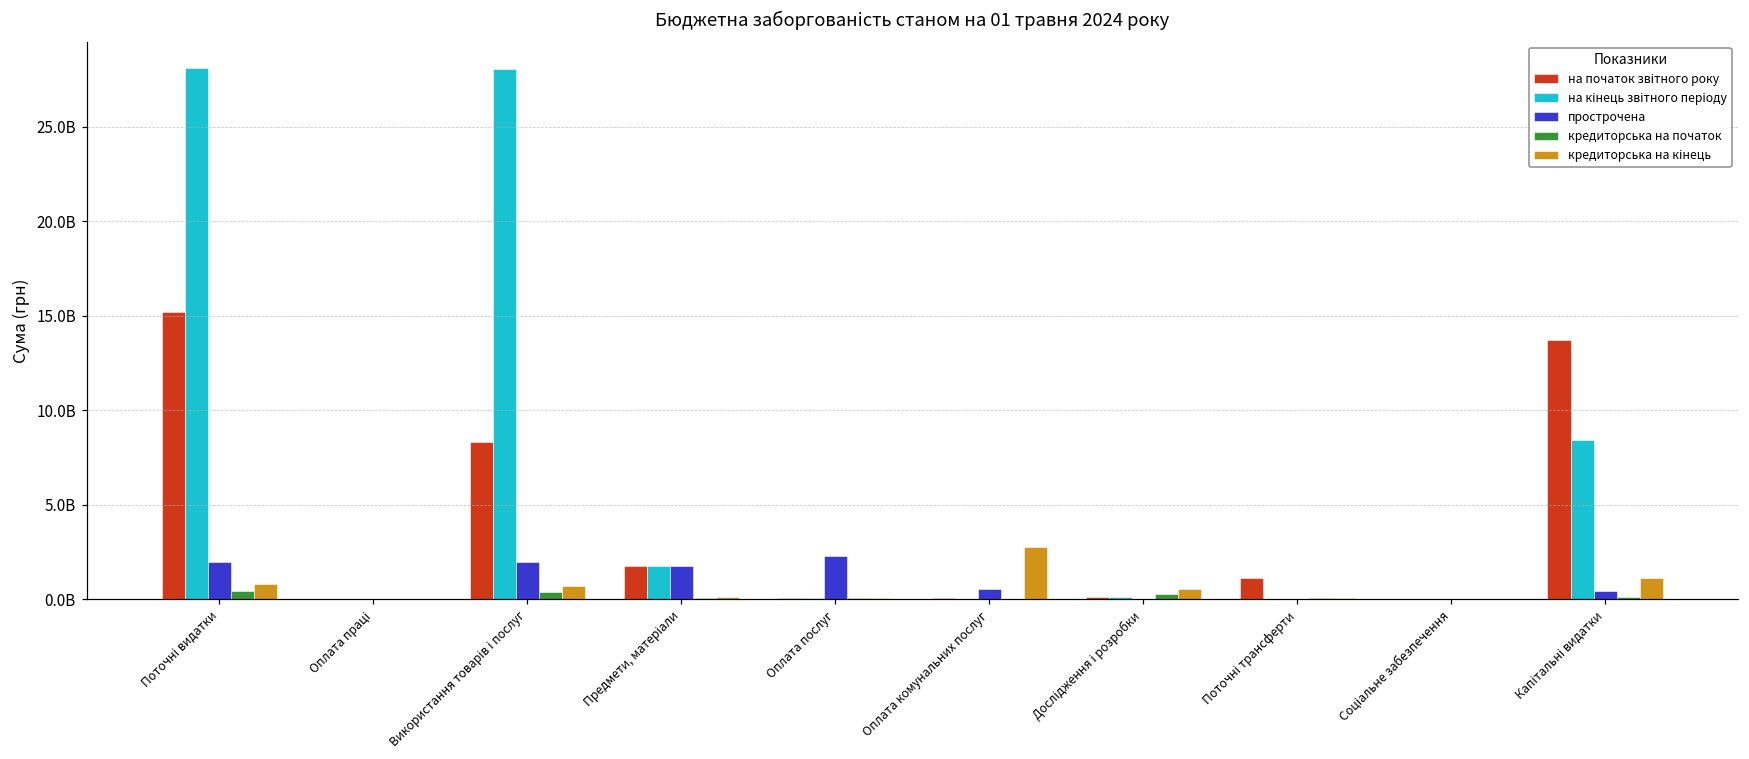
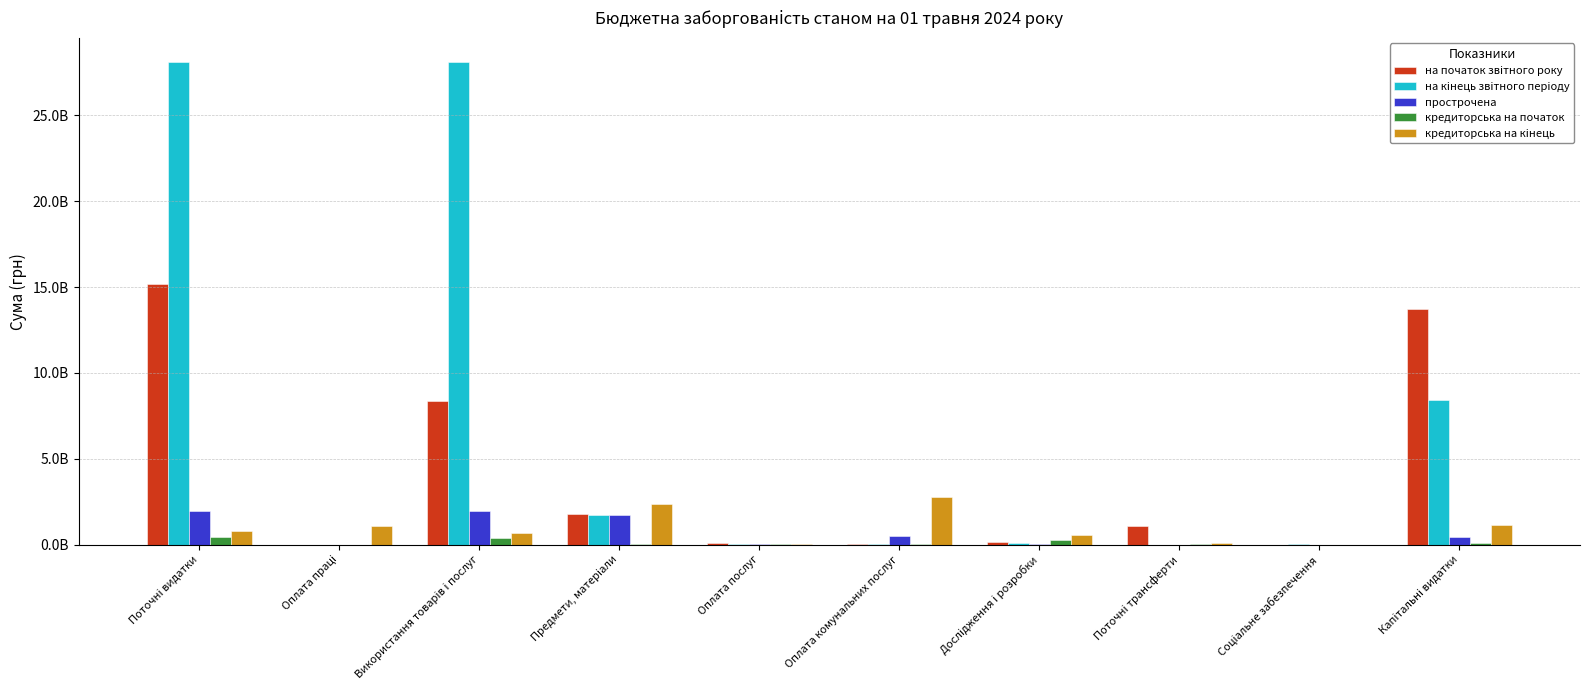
кредиторська на кінець, Оплата праці: 0 -> 1100000000
кредиторська на кінець, Предмети, матеріали: 100000000 -> 2400000000
прострочена, Оплата послуг: 2300000000 -> 0
